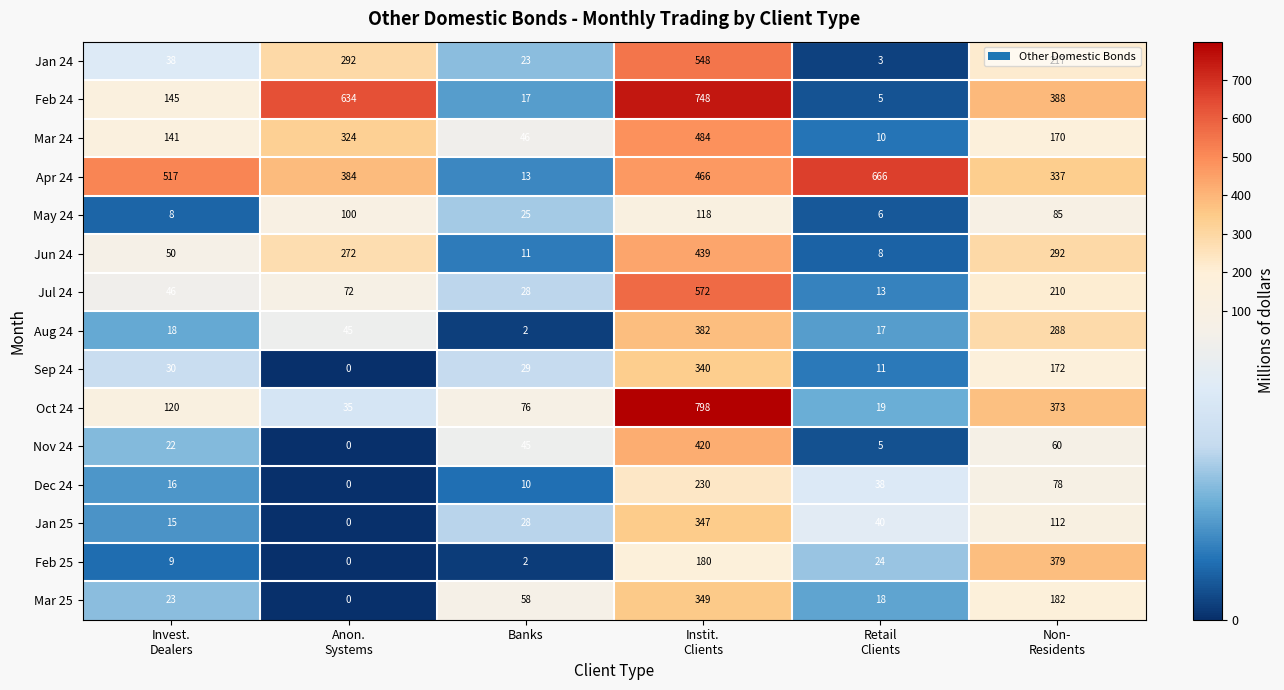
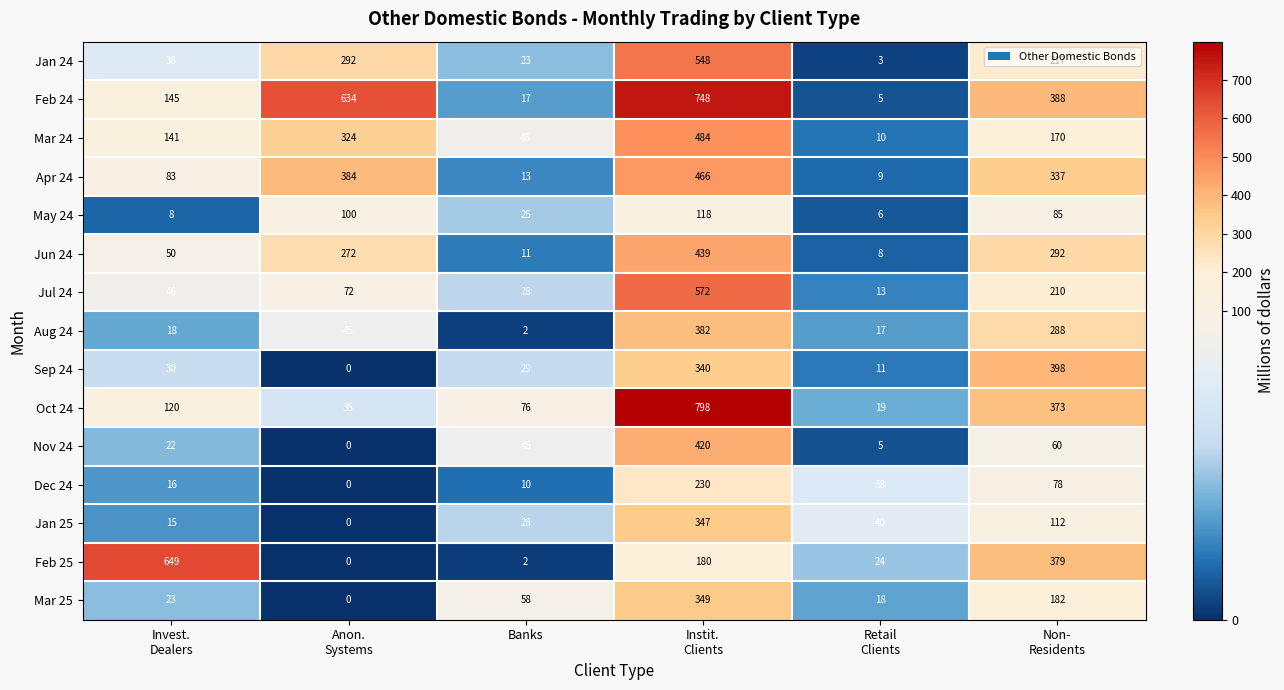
Apr 24, Invest. Dealers: 517 -> 83
Apr 24, Retail Clients: 666 -> 9
Sep 24, Non- Residents: 172 -> 398
Feb 25, Invest. Dealers: 9 -> 649
